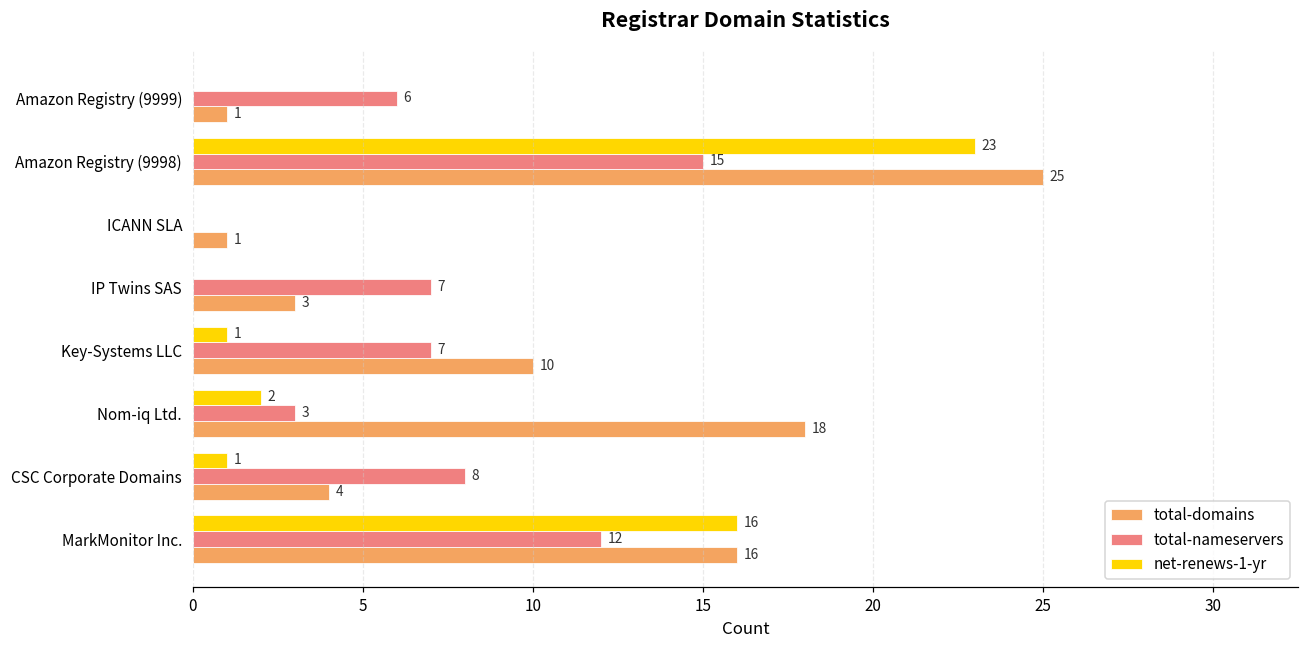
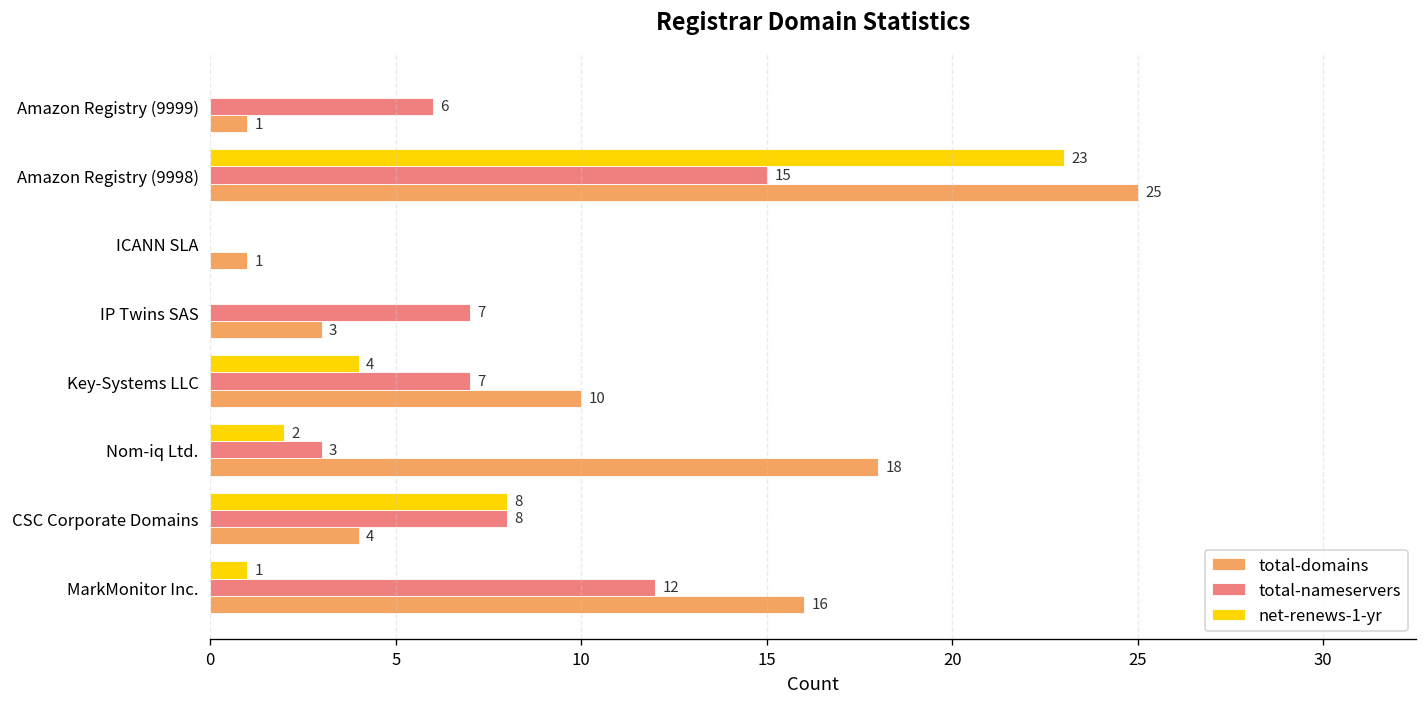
net-renews-1-yr, Key-Systems LLC: 1 -> 4
net-renews-1-yr, CSC Corporate Domains: 1 -> 8
net-renews-1-yr, MarkMonitor Inc.: 16 -> 1
